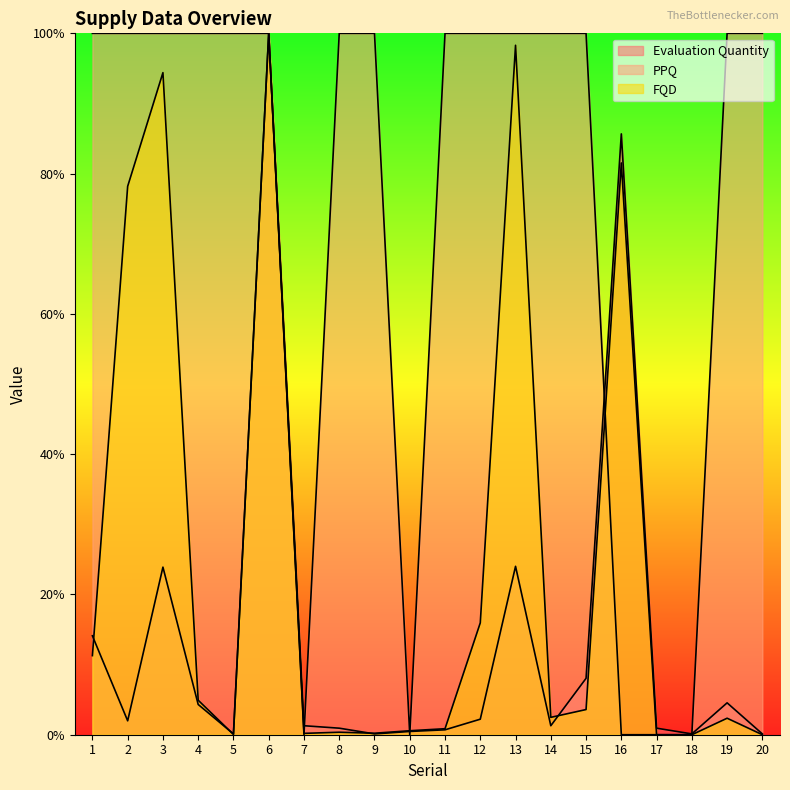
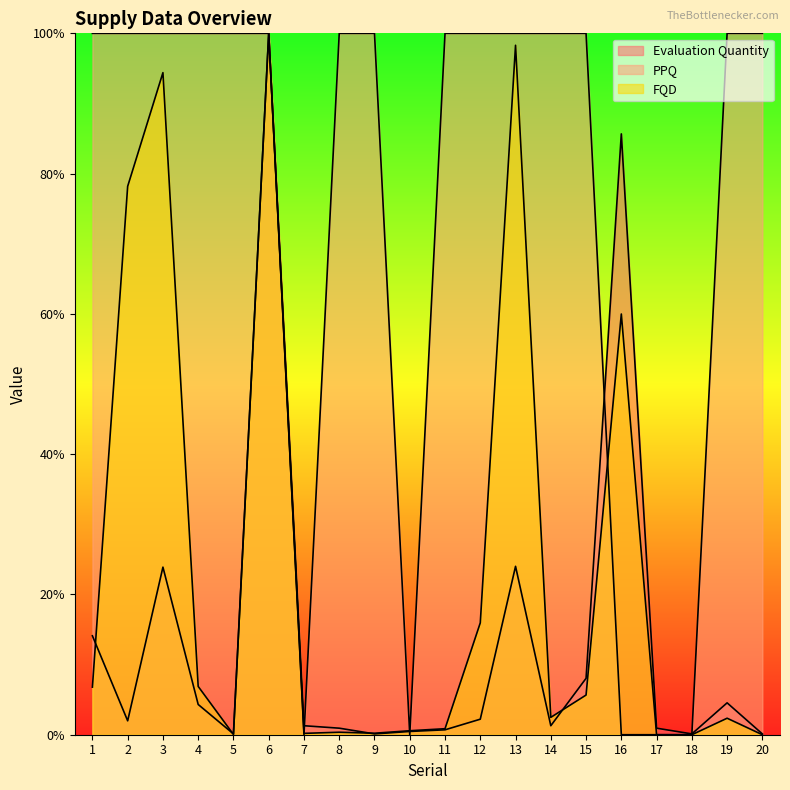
FQD, 1: 11% -> 7%
FQD, 4: 5% -> 7%
FQD, 15: 4% -> 6%
FQD, 16: 82% -> 60%
